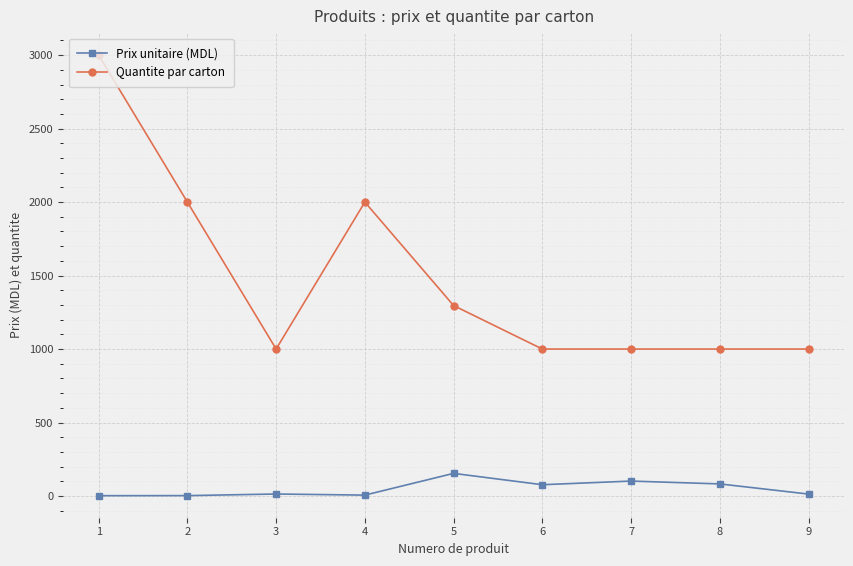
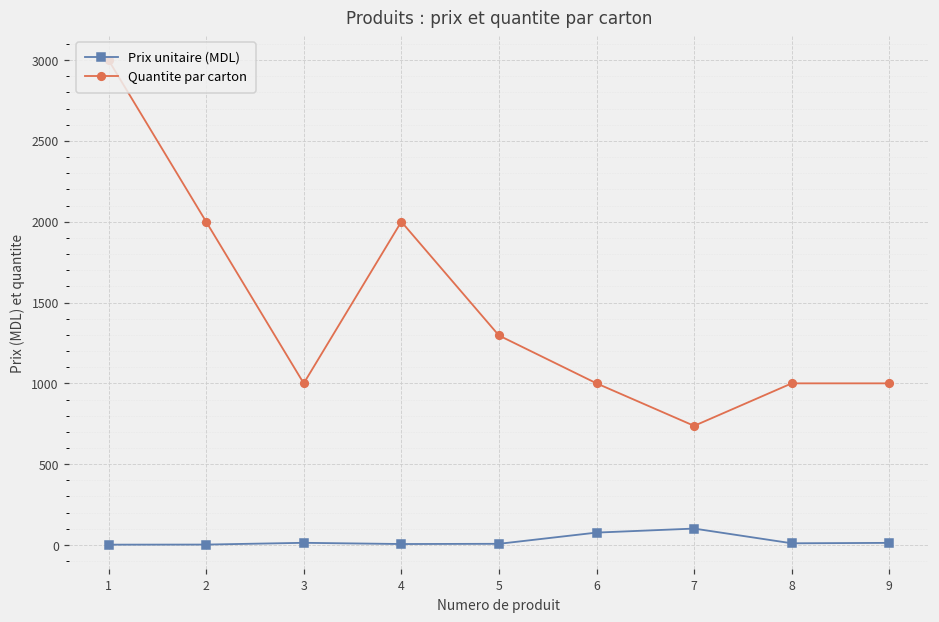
Prix unitaire (MDL), 5: 150 -> 10
Quantite par carton, 7: 1000 -> 740
Prix unitaire (MDL), 8: 80 -> 10
